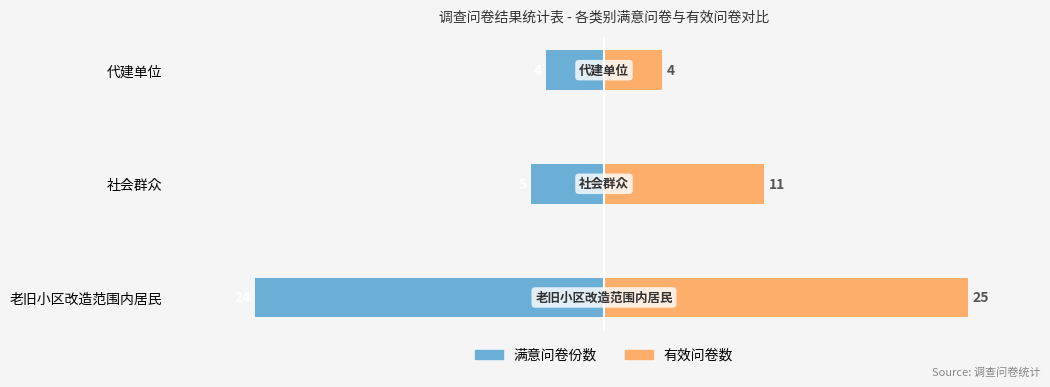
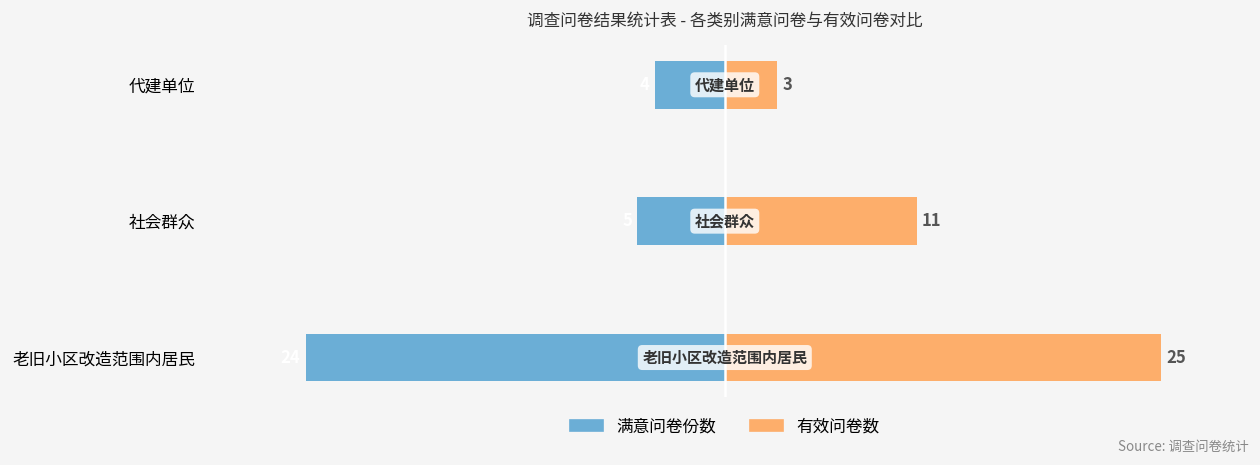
有效问卷数, 代建单位: 4 -> 3
